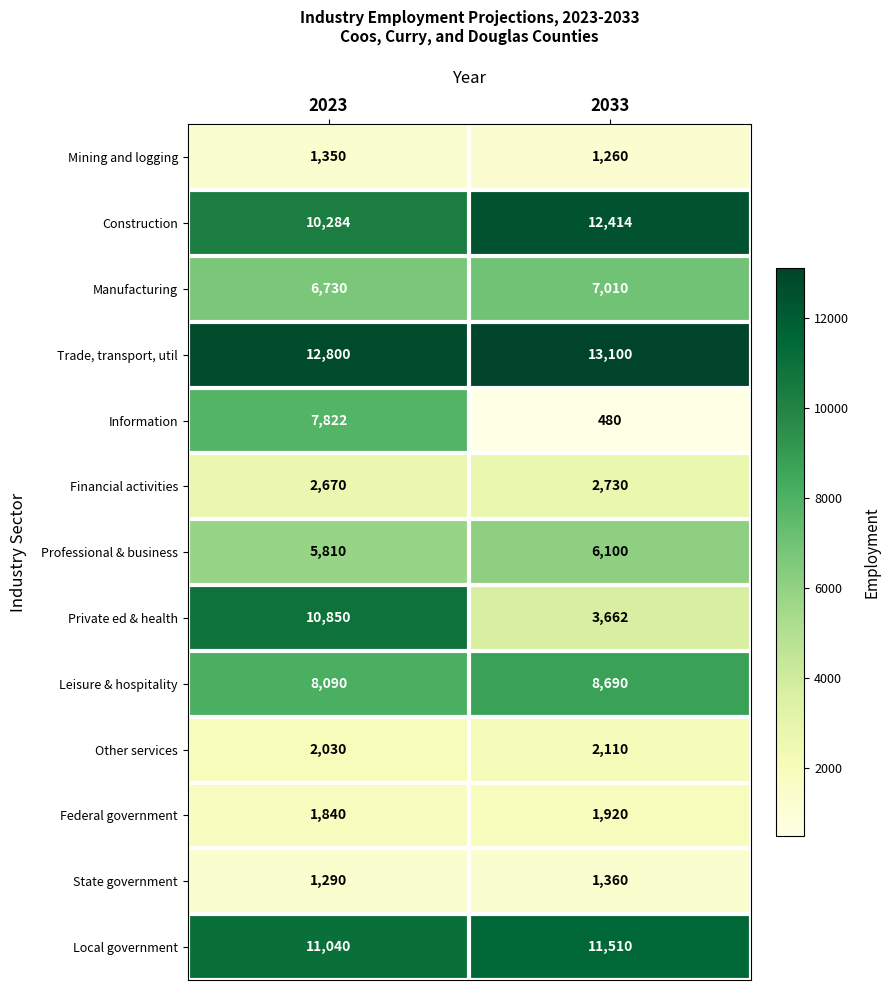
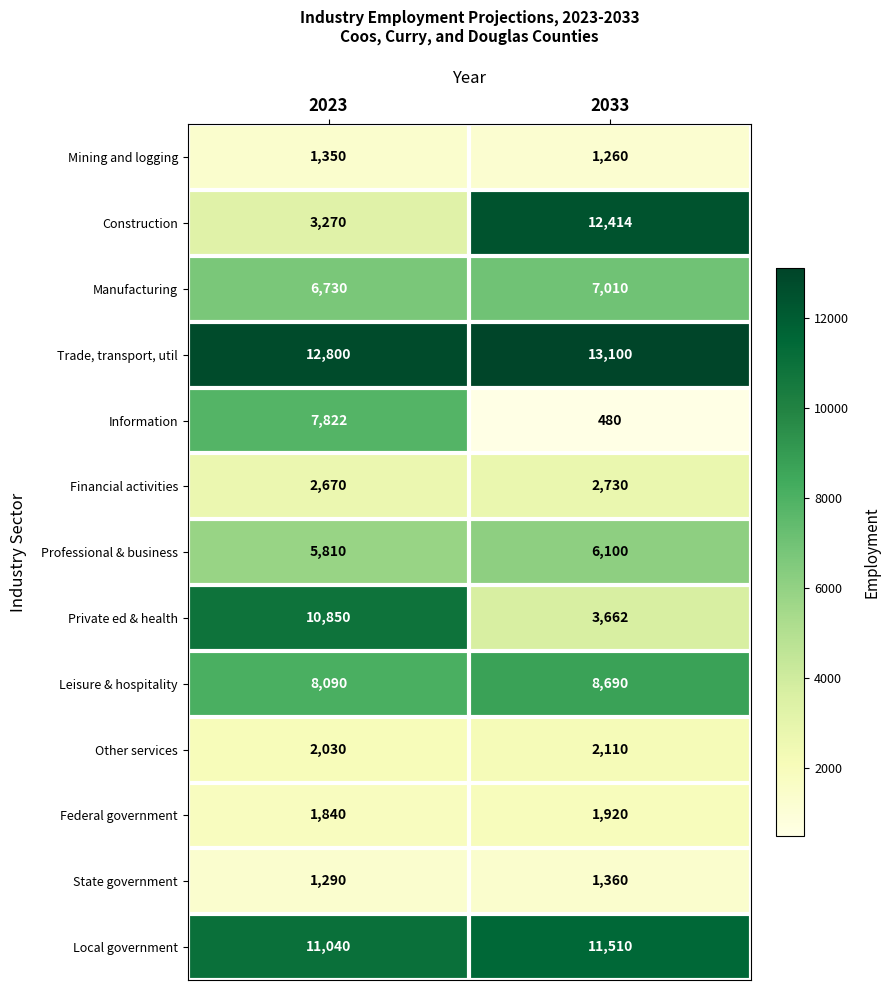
Construction, 2023: 10,284 -> 3,270
